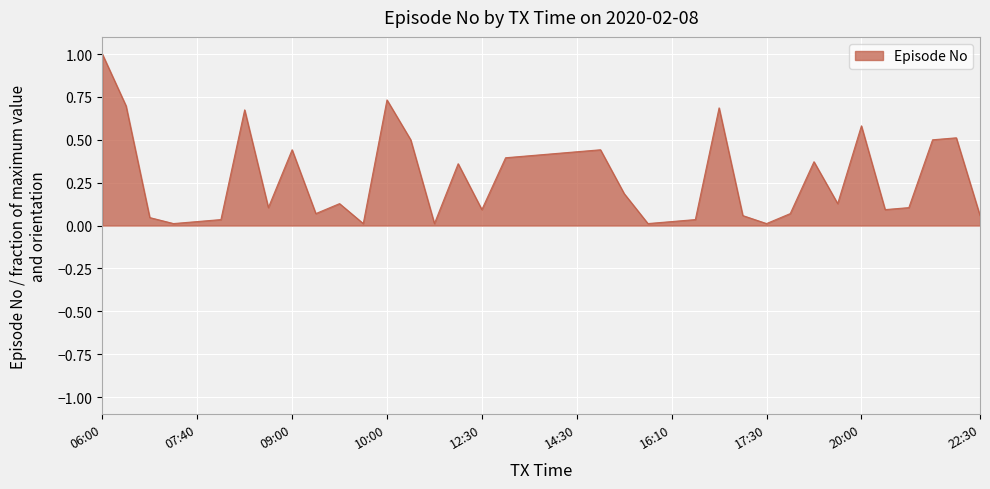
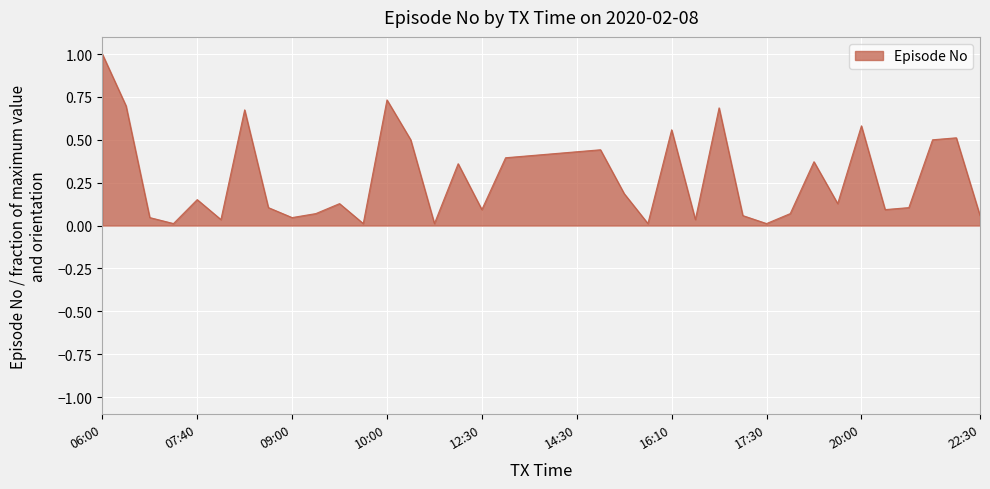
07:40: 0.02 -> 0.15
09:00: 0.44 -> 0.05
16:10: 0.02 -> 0.56
